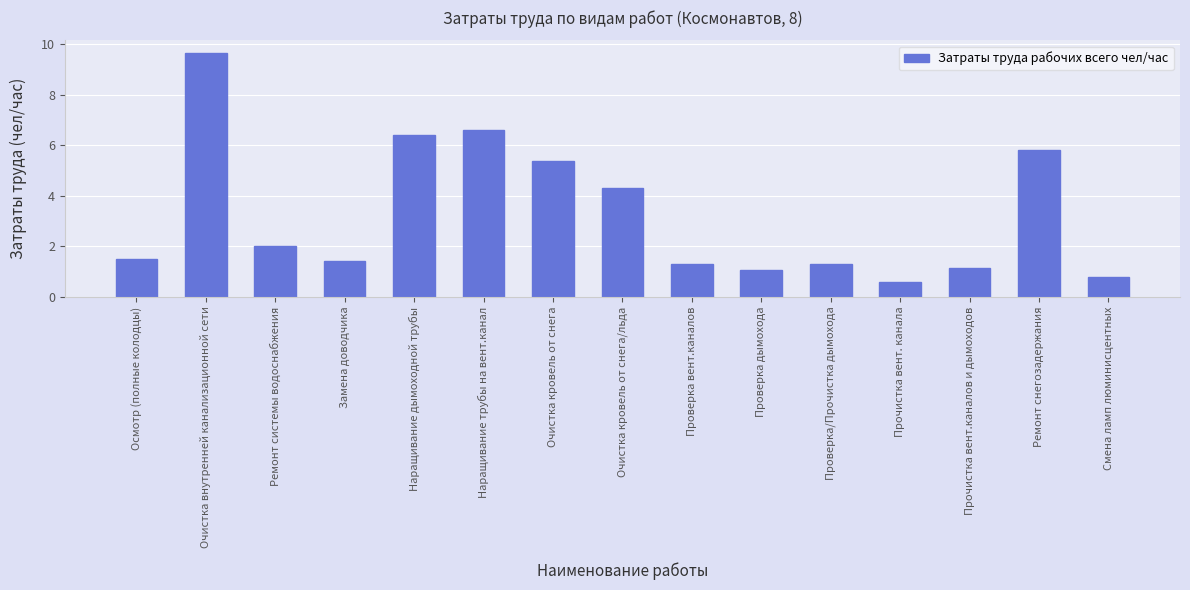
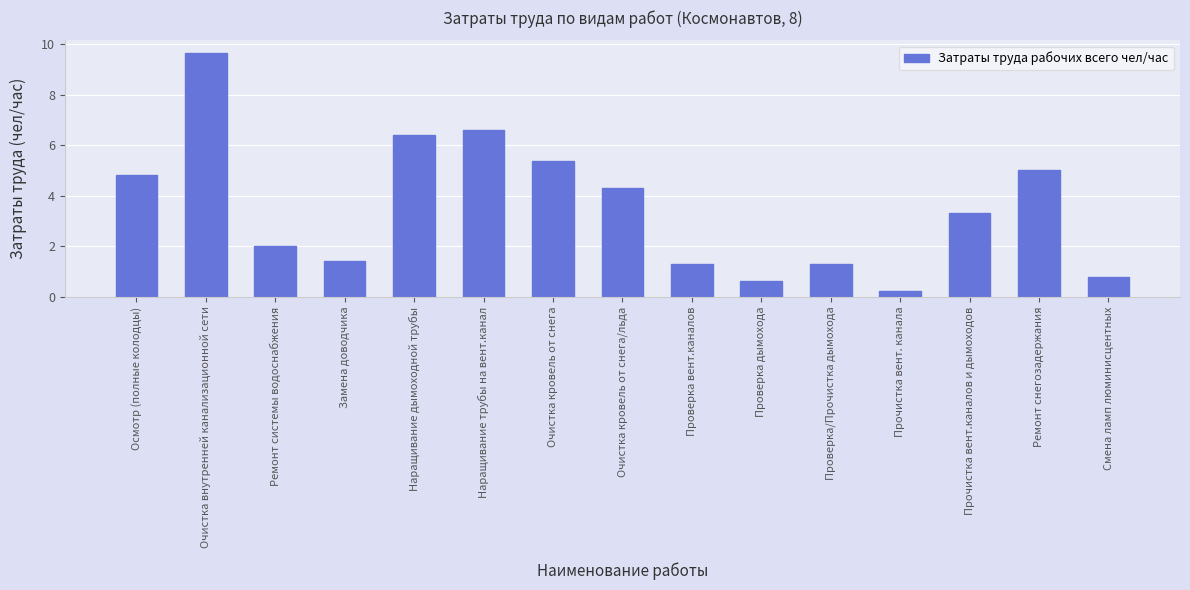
Осмотр (полные колодцы): 1.5 -> 4.8
Проверка дымохода: 1.1 -> 0.6
Прочистка вент. канала: 0.6 -> 0.2
Прочистка вент.каналов и дымоходов: 1.1 -> 3.3
Ремонт снегозадержания: 5.8 -> 5.0
